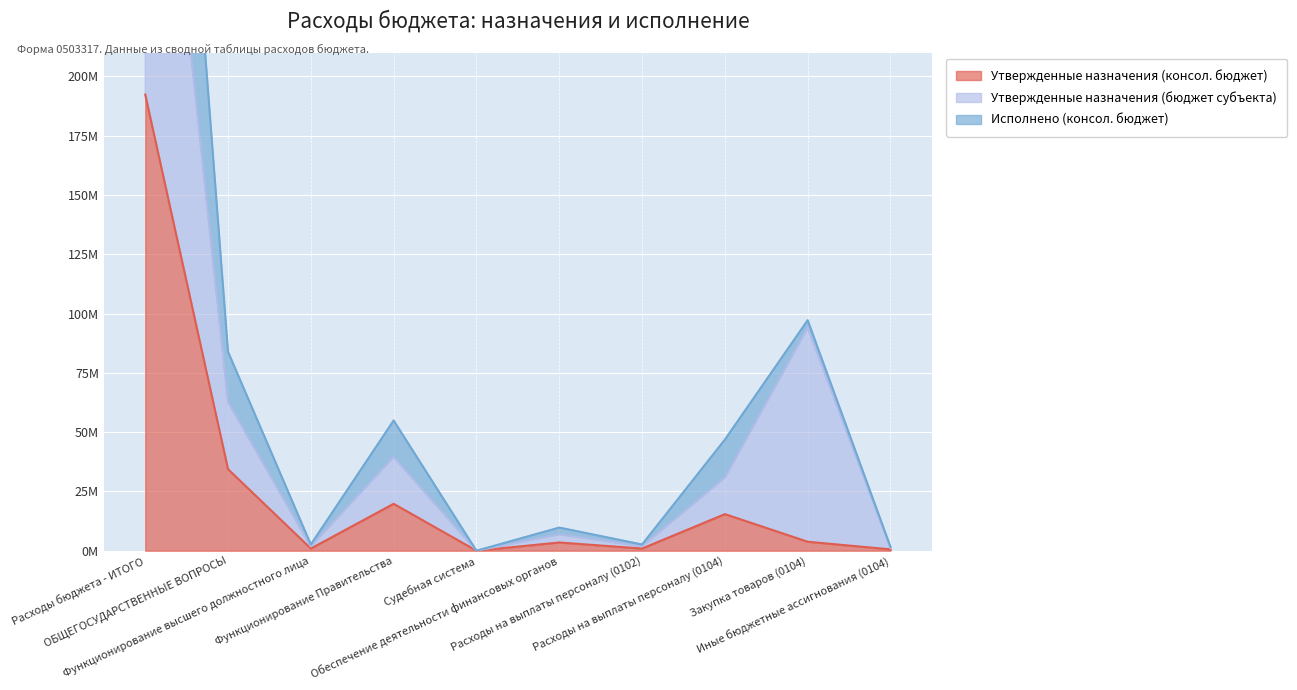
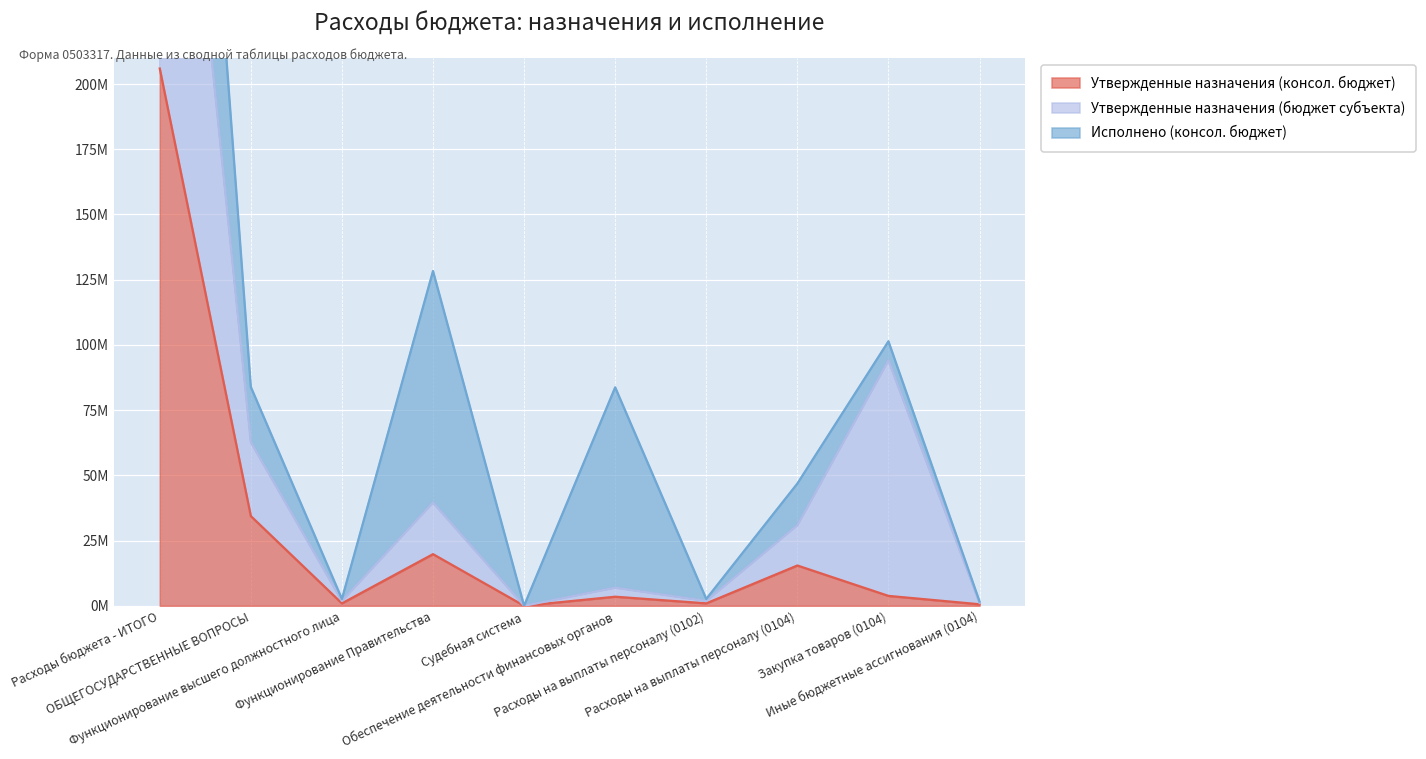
Утвержденные назначения (консол. бюджет), Расходы бюджета - ИТОГО: 192000000 -> 206000000
Исполнено (консол. бюджет), Функционирование Правительства: 15000000 -> 89000000
Исполнено (консол. бюджет), Обеспечение деятельности финансовых органов: 3000000 -> 77000000
Исполнено (консол. бюджет), Закупка товаров (0104): 3000000 -> 7000000
